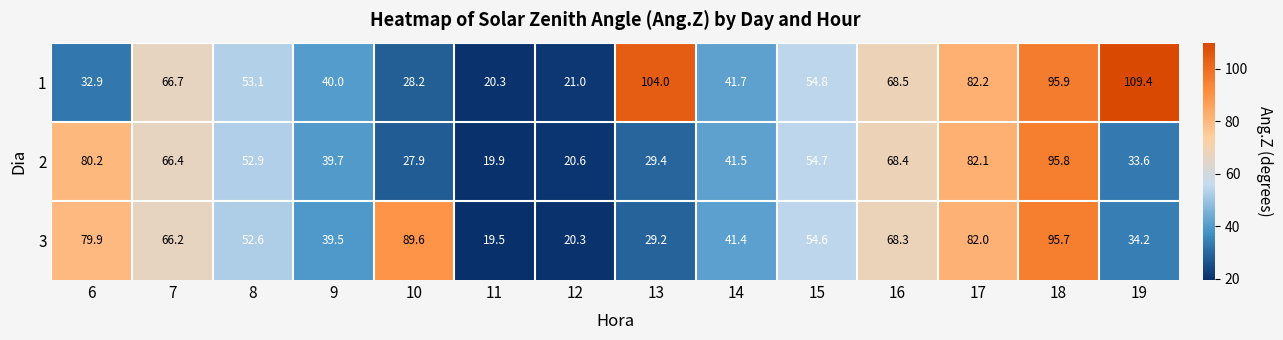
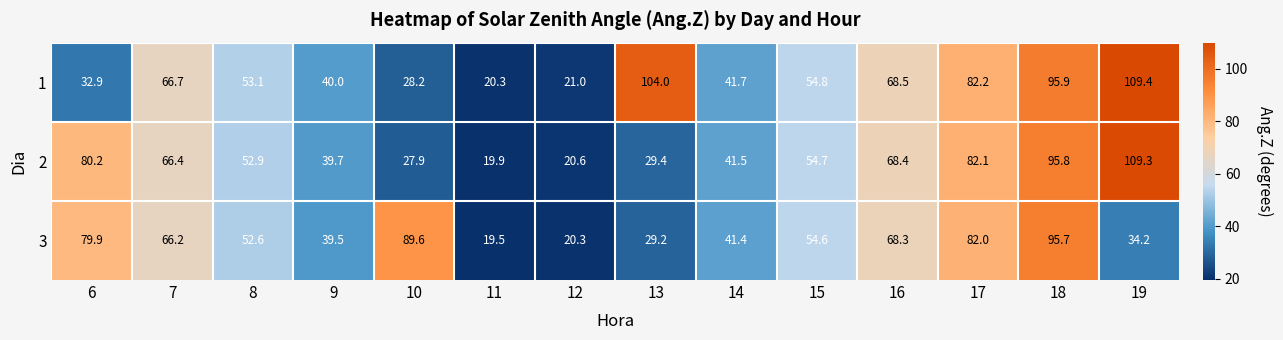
2, 19: 33.6 -> 109.3
